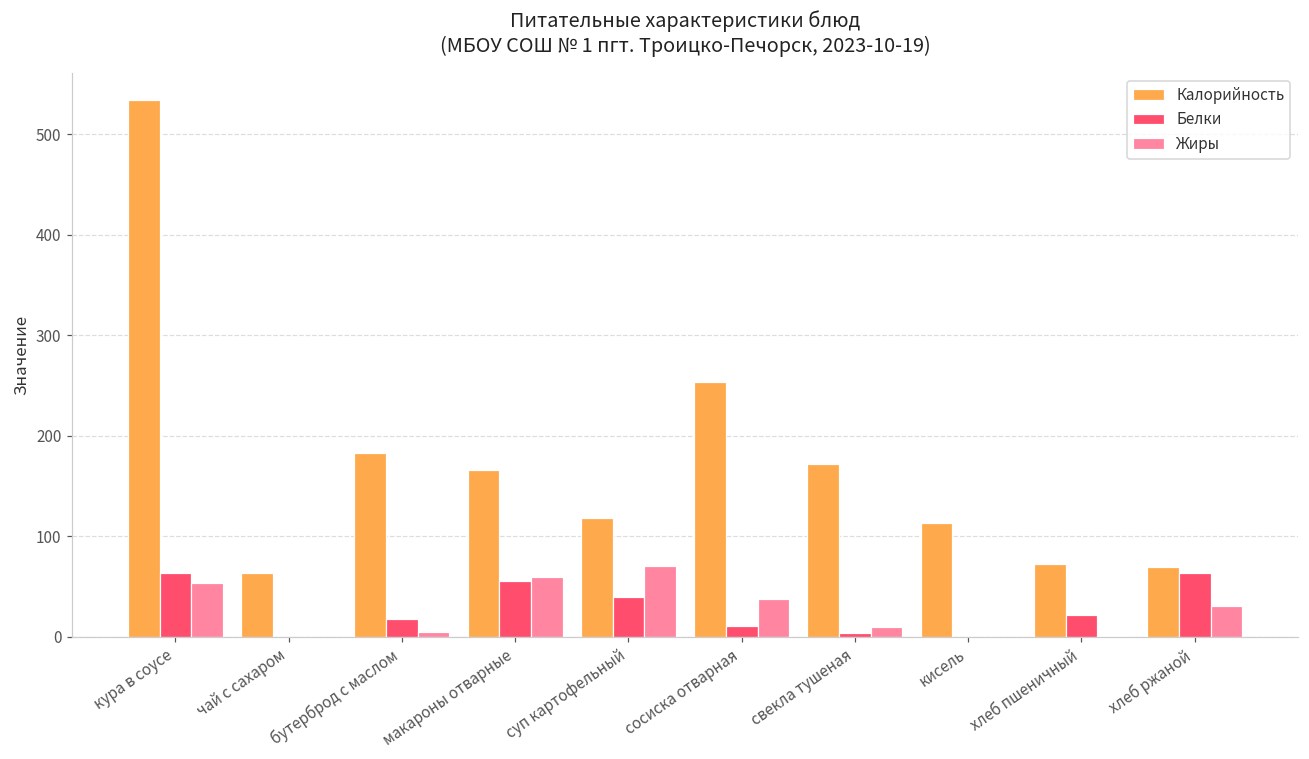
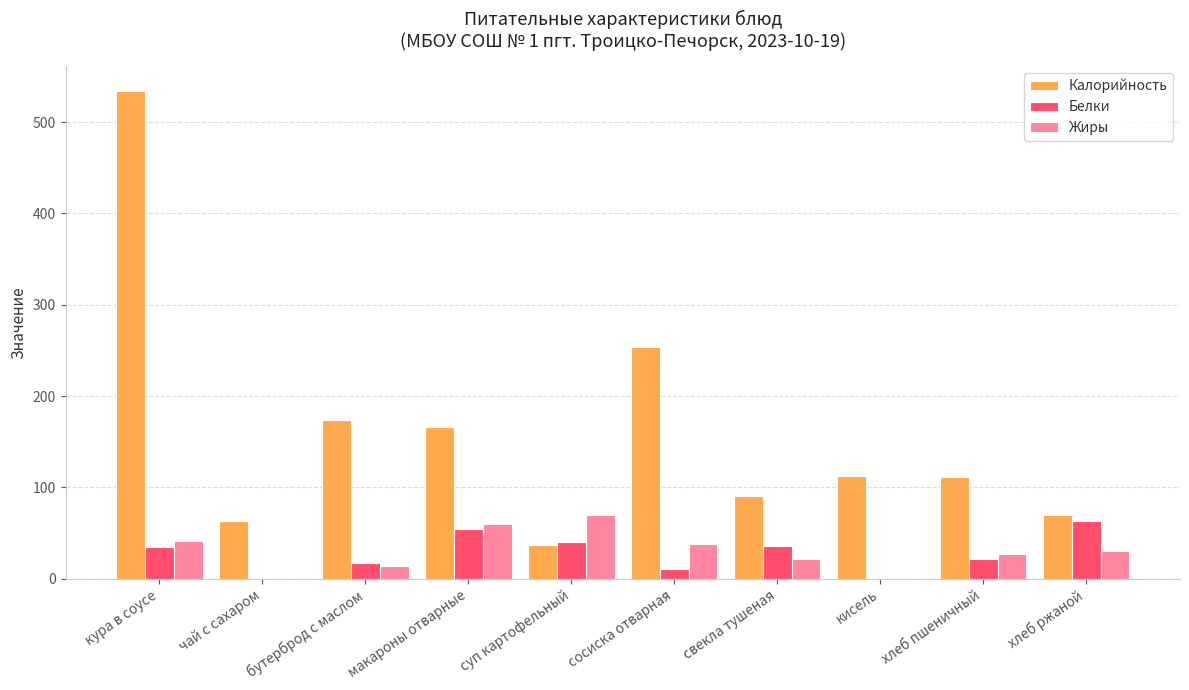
Белки, кура в соусе: 60 -> 30
Жиры, кура в соусе: 50 -> 40
Калорийность, бутерброд с маслом: 180 -> 170
Жиры, бутерброд с маслом: 0 -> 10
Калорийность, суп картофельный: 120 -> 40
Калорийность, свекла тушеная: 170 -> 90
Белки, свекла тушеная: 0 -> 40
Жиры, свекла тушеная: 10 -> 20
Калорийность, хлеб пшеничный: 70 -> 110
Жиры, хлеб пшеничный: 0 -> 30
